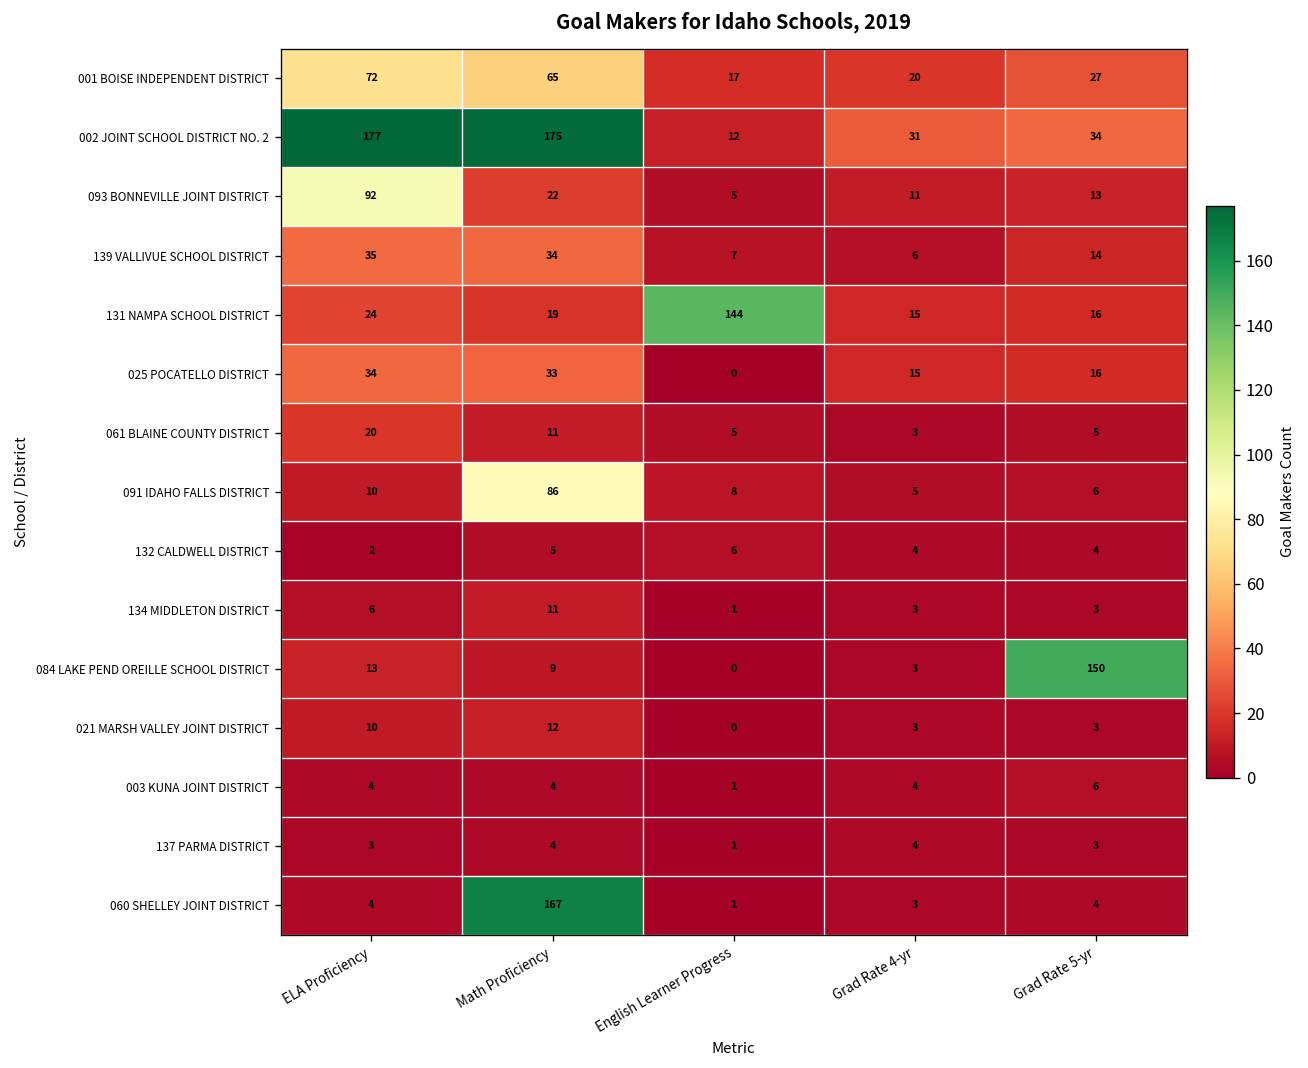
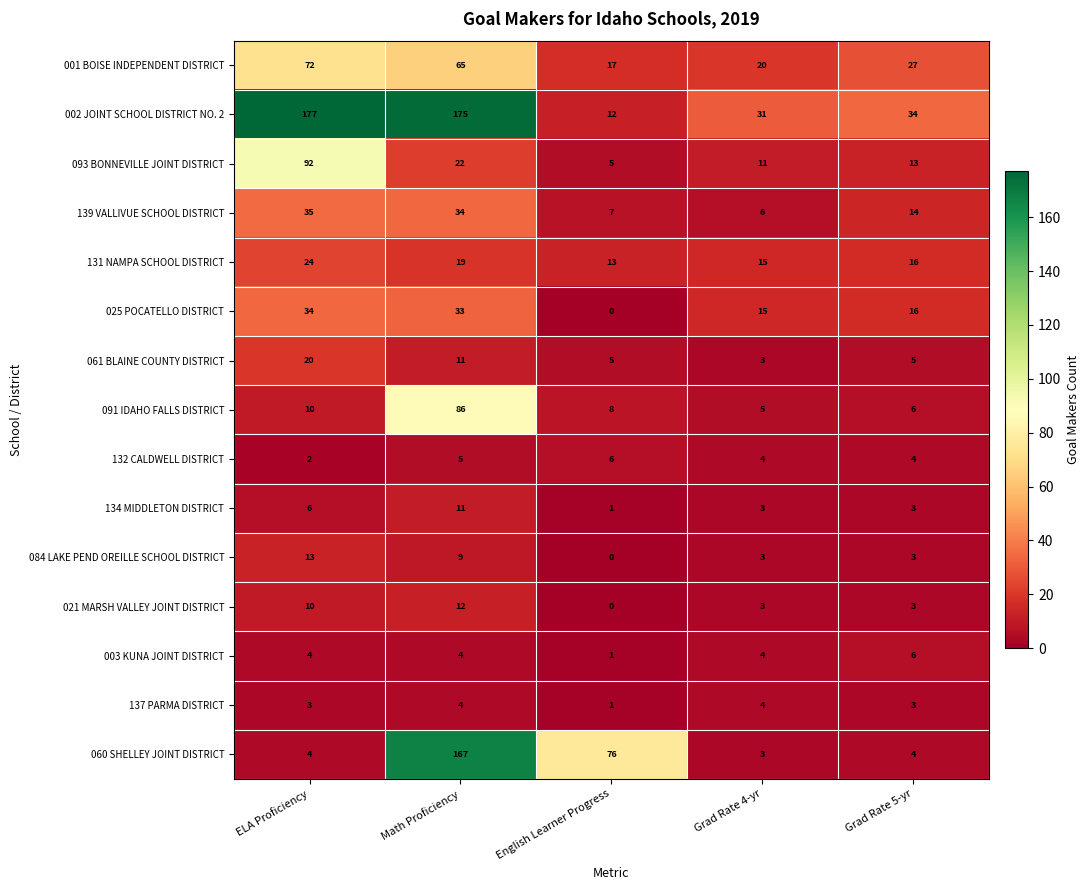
131 NAMPA SCHOOL DISTRICT, English Learner Progress: 144 -> 13
084 LAKE PEND OREILLE SCHOOL DISTRICT, Grad Rate 5-yr: 150 -> 3
060 SHELLEY JOINT DISTRICT, English Learner Progress: 1 -> 76
